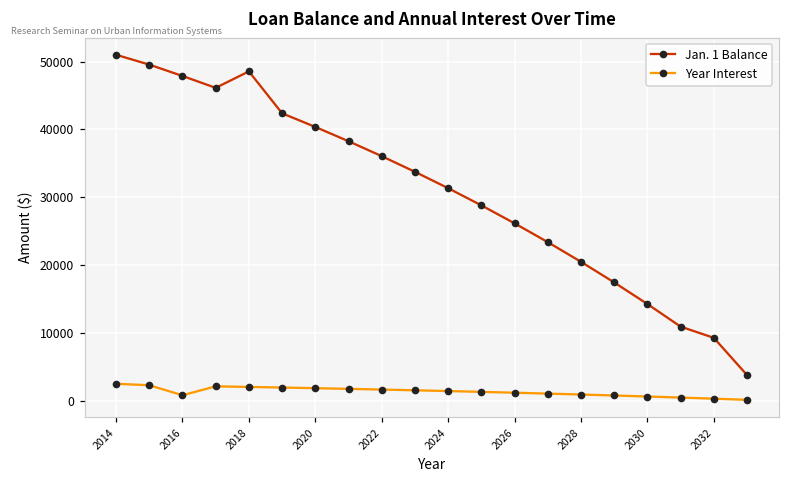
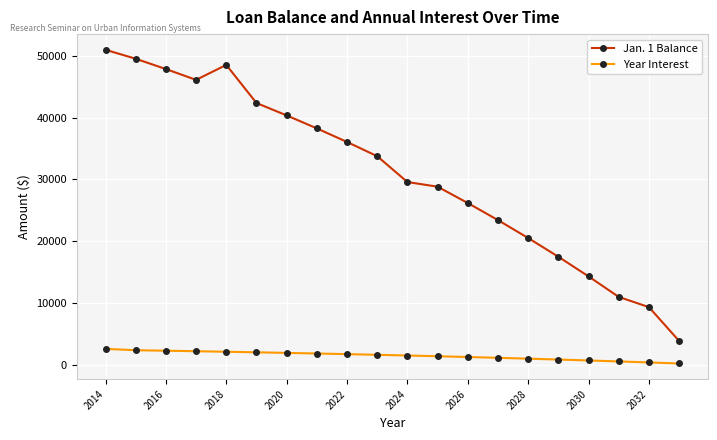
Year Interest, 2016: 1000 -> 2000
Jan. 1 Balance, 2024: 31000 -> 30000
